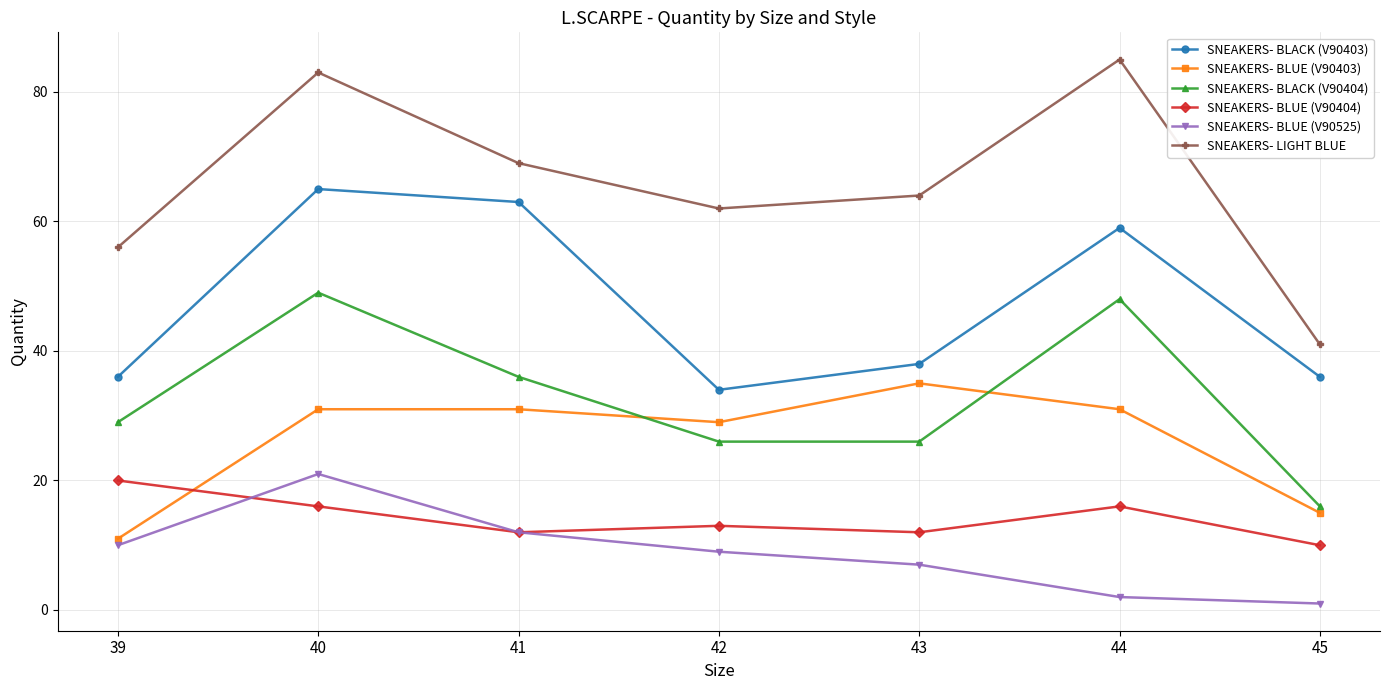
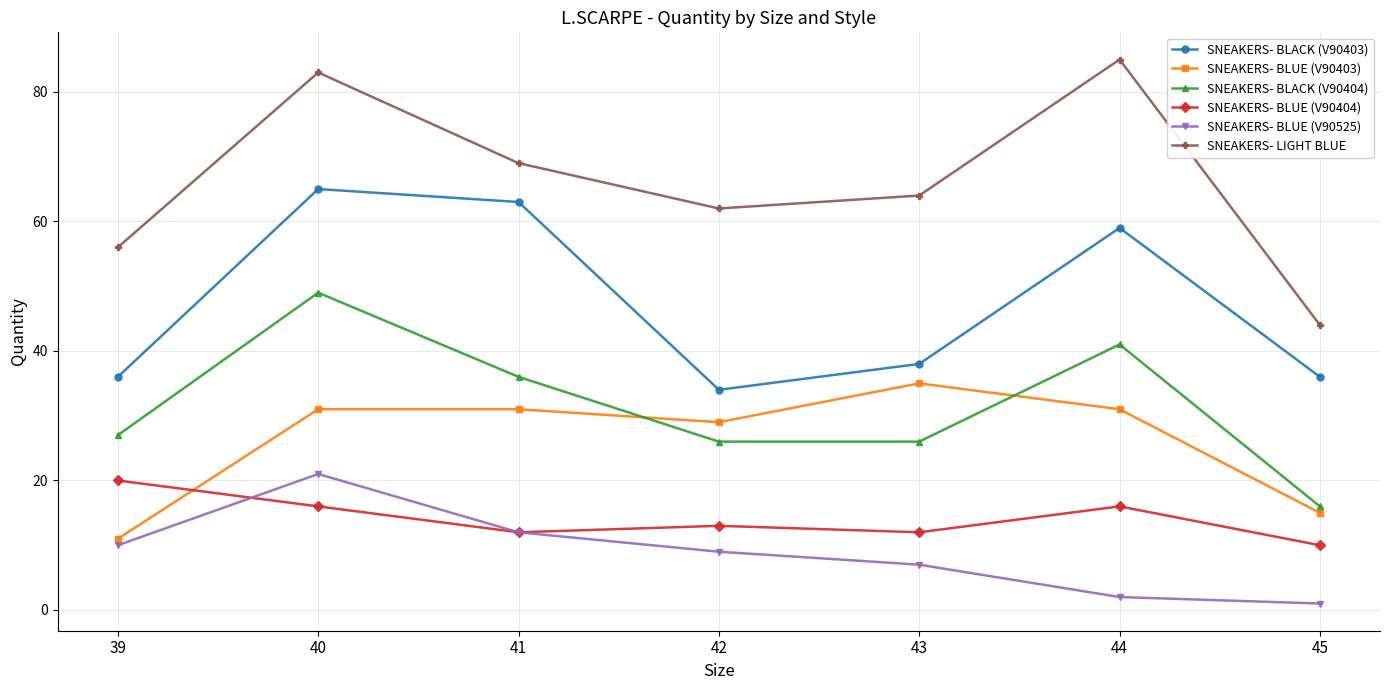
SNEAKERS- BLACK (V90404), 39: 29 -> 27
SNEAKERS- BLACK (V90404), 44: 48 -> 41
SNEAKERS- LIGHT BLUE, 45: 41 -> 44
